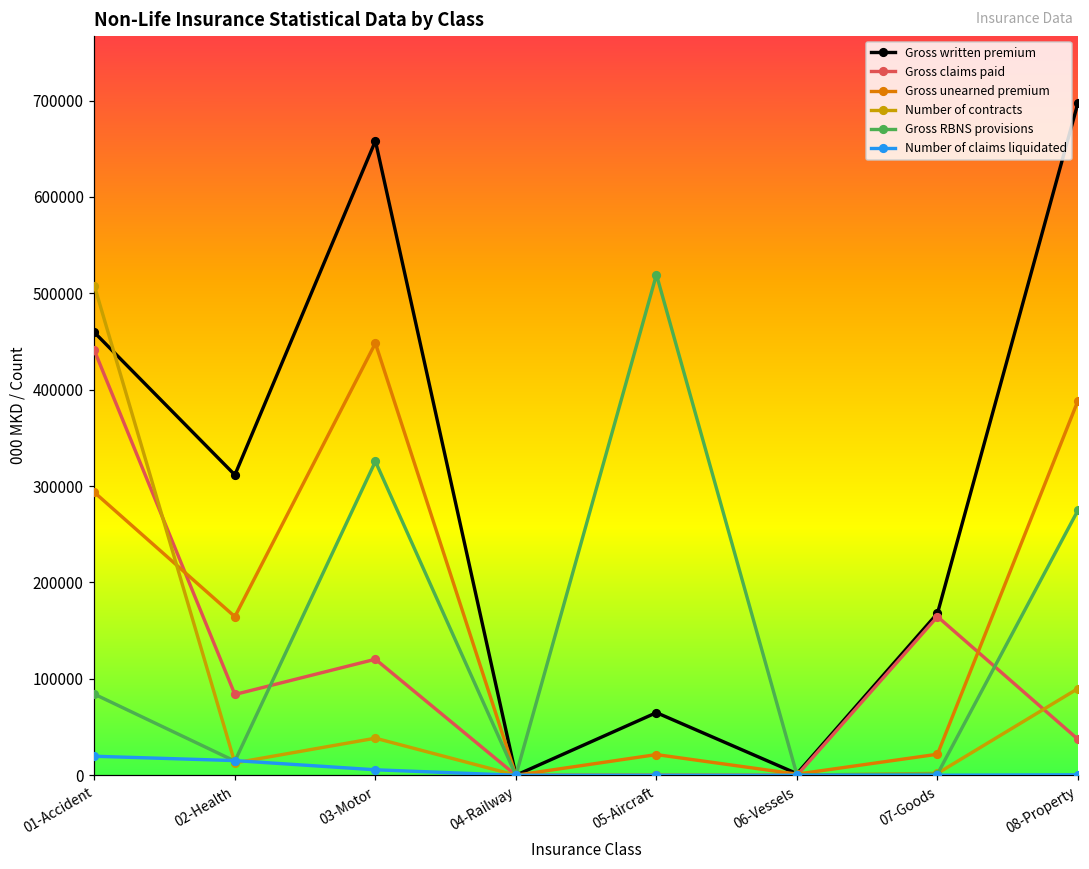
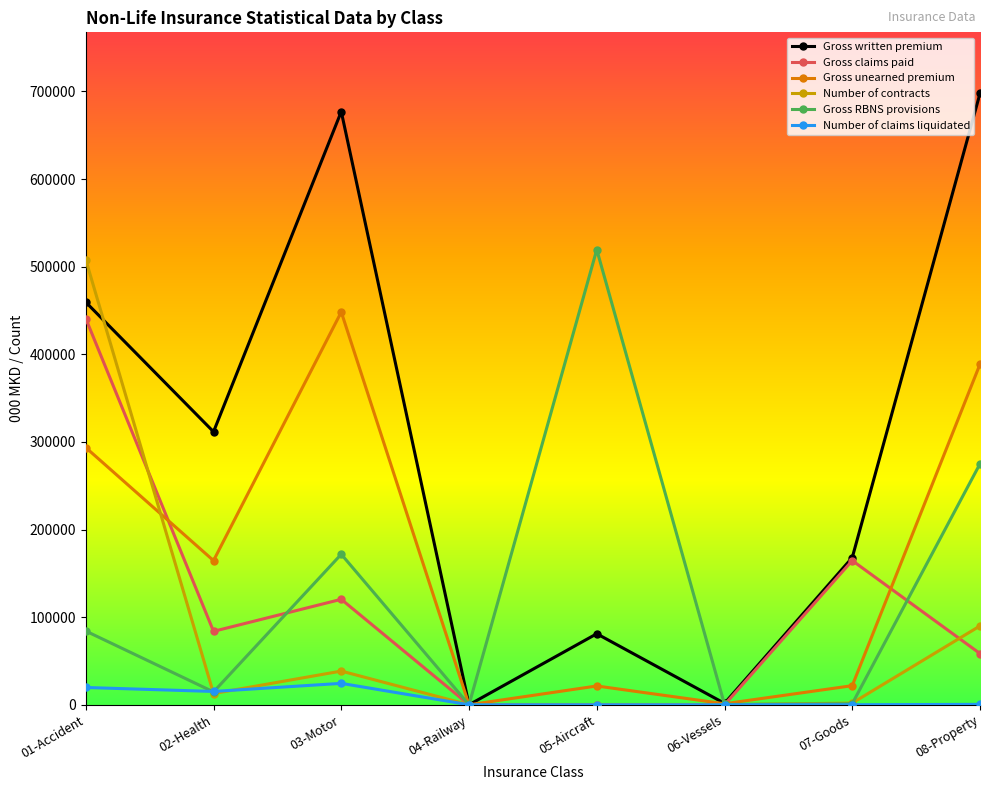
Gross written premium, 03-Motor: 660000 -> 680000
Gross RBNS provisions, 03-Motor: 330000 -> 170000
Number of claims liquidated, 03-Motor: 10000 -> 20000
Gross written premium, 05-Aircraft: 60000 -> 80000
Gross claims paid, 08-Property: 40000 -> 60000
